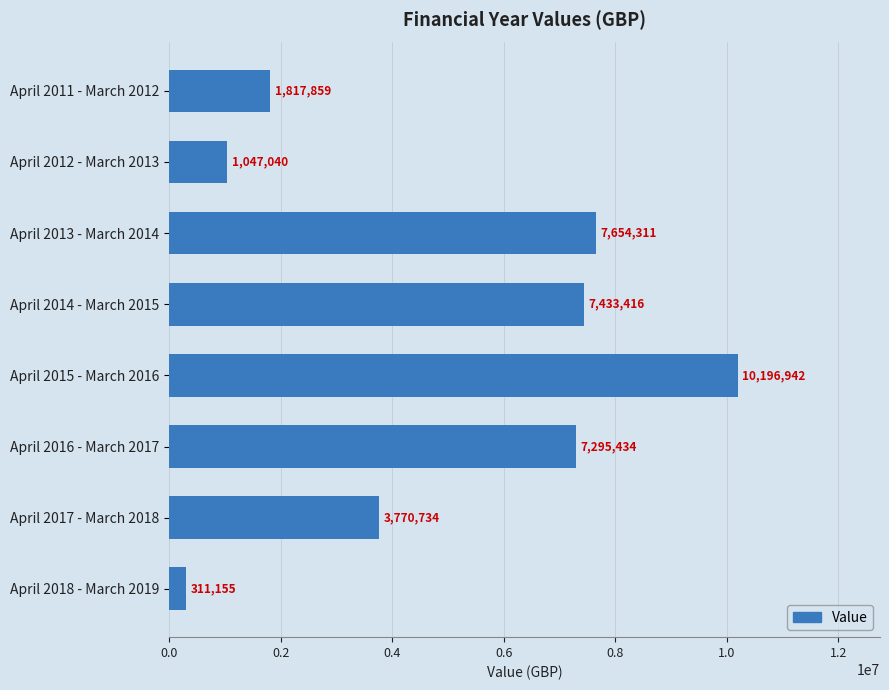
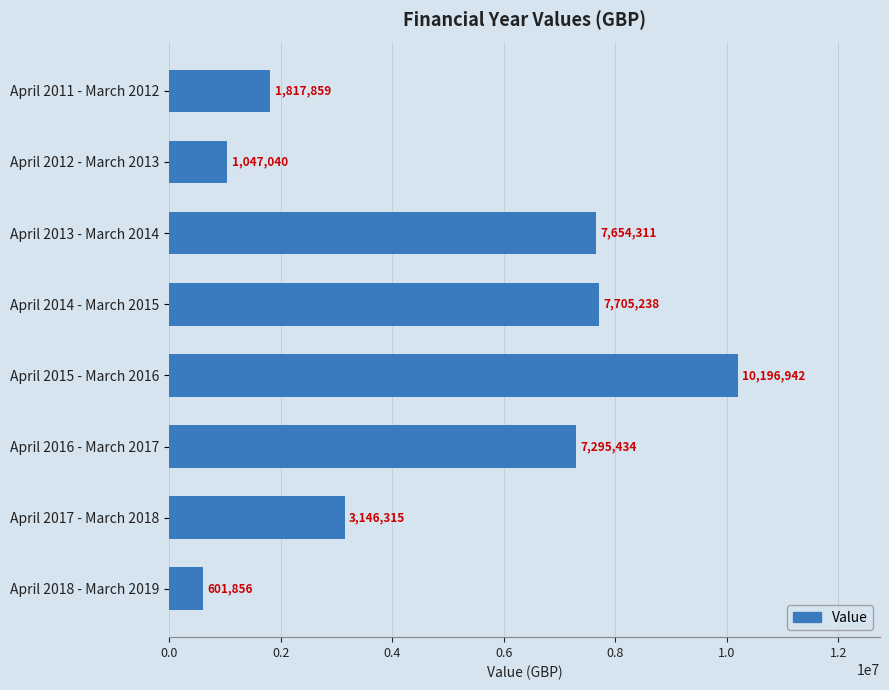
April 2014 - March 2015: 7,433,416 -> 7,705,238
April 2017 - March 2018: 3,770,734 -> 3,146,315
April 2018 - March 2019: 311,155 -> 601,856
